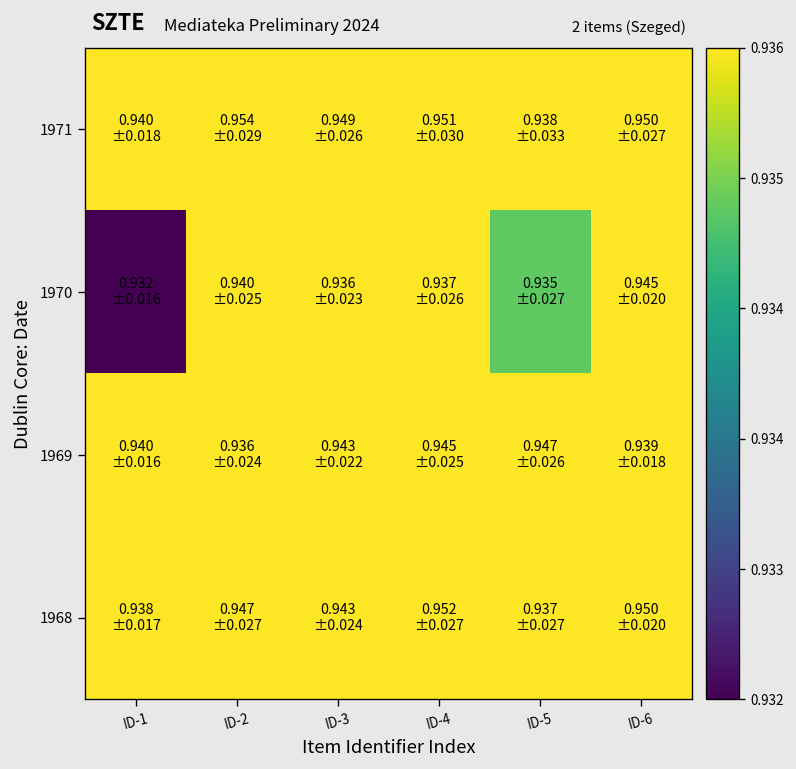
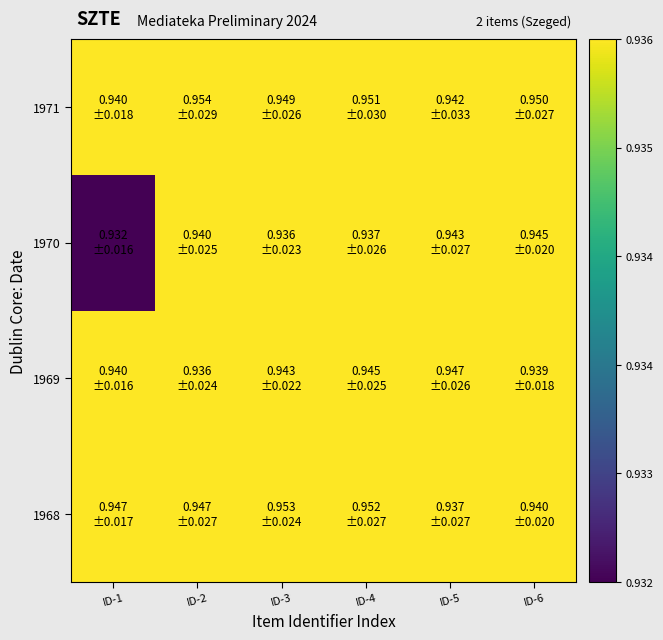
1971, ID-5: 0.938 -> 0.942
1970, ID-5: 0.935 -> 0.943
1968, ID-1: 0.938 -> 0.947
1968, ID-3: 0.943 -> 0.953
1968, ID-6: 0.950 -> 0.940
